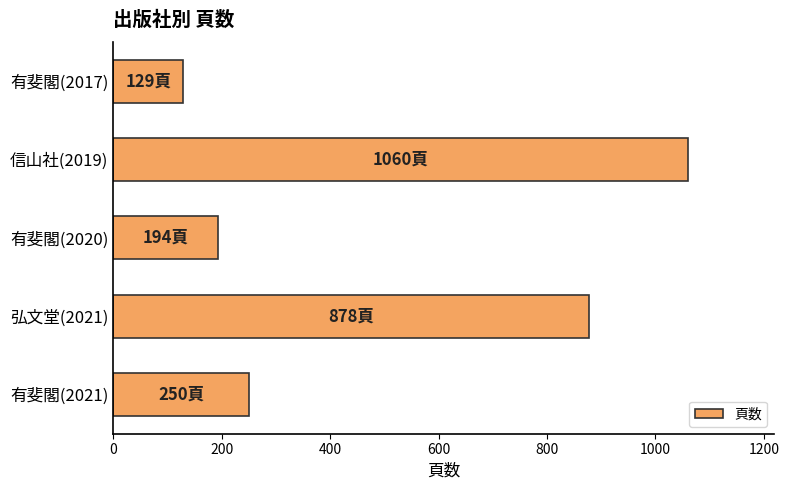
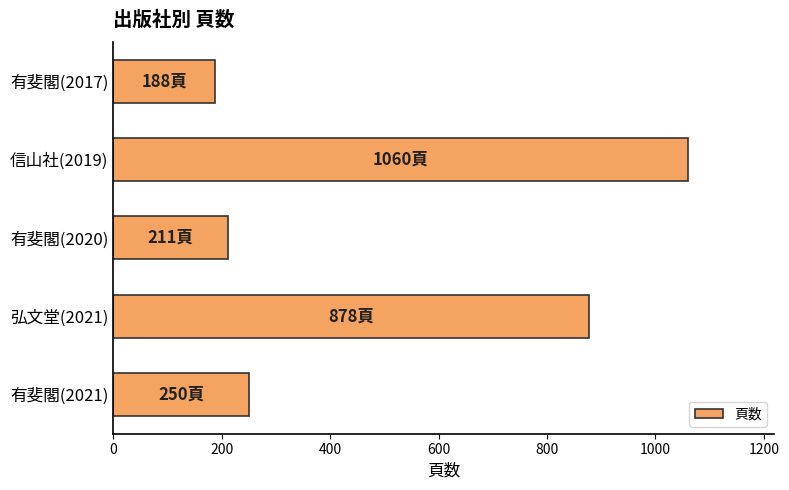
有斐閣(2017): 129頁 -> 188頁
有斐閣(2020): 194頁 -> 211頁
